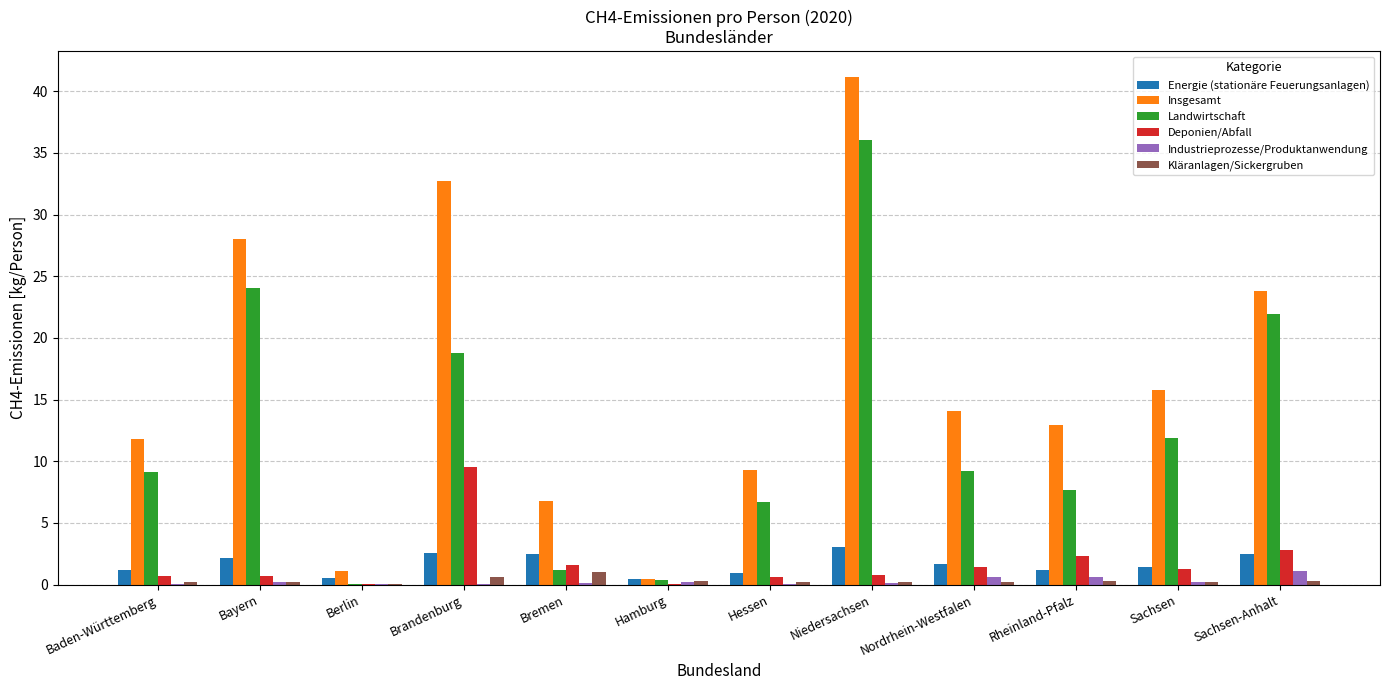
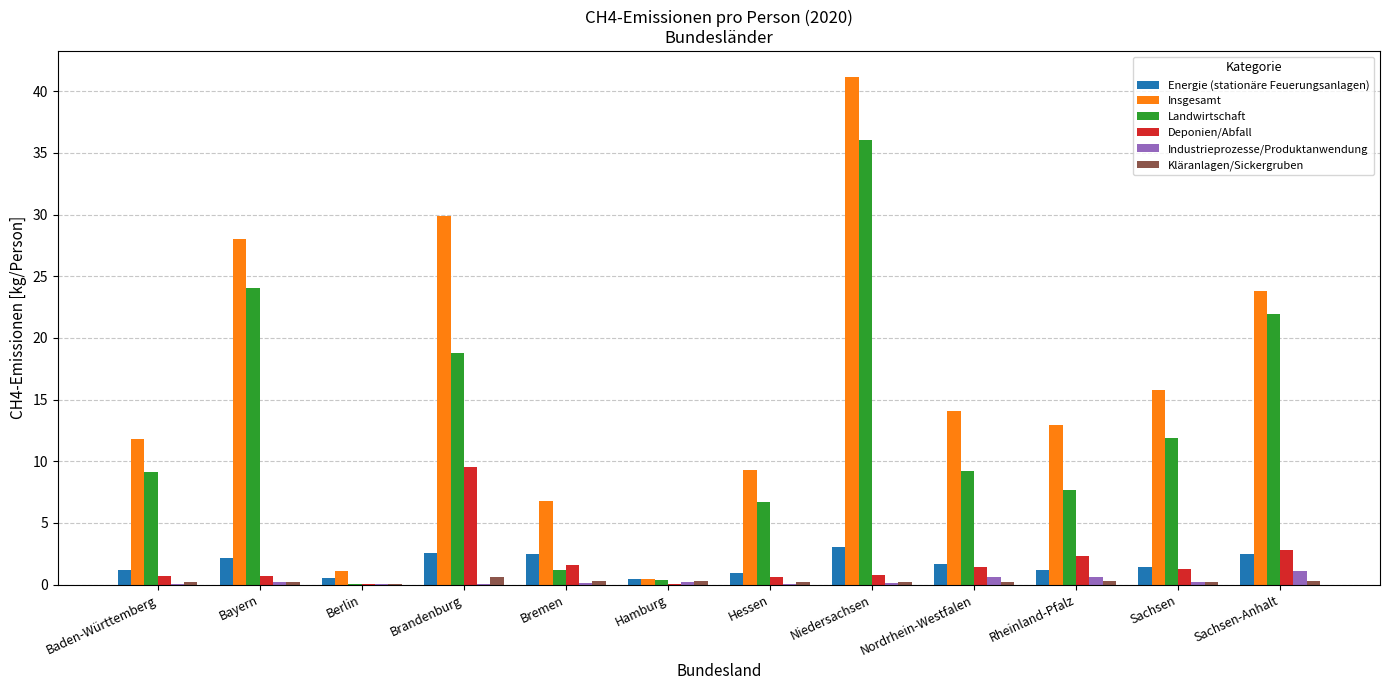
Insgesamt, Brandenburg: 32.7 -> 29.9
Kläranlagen/Sickergruben, Bremen: 1.0 -> 0.3
